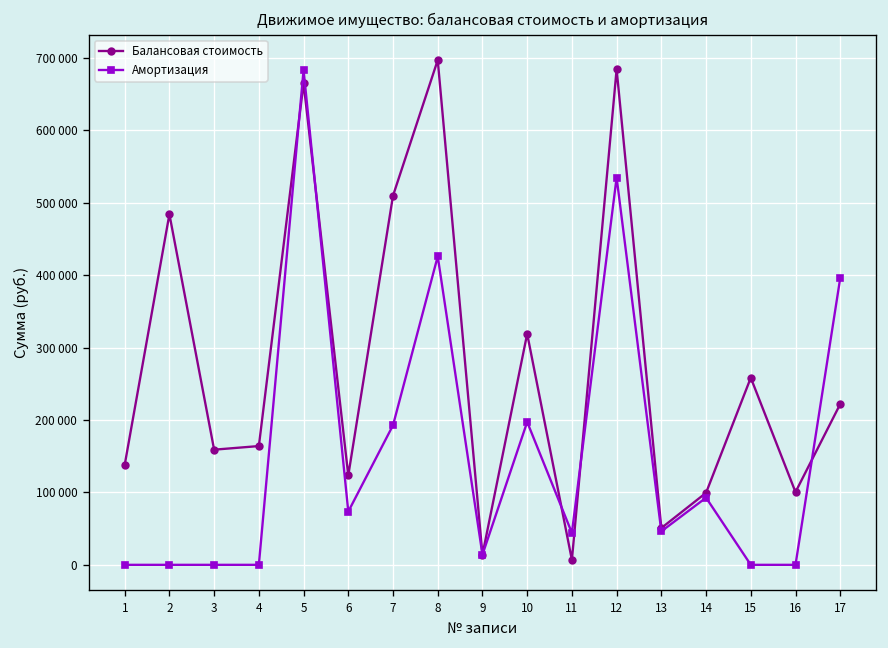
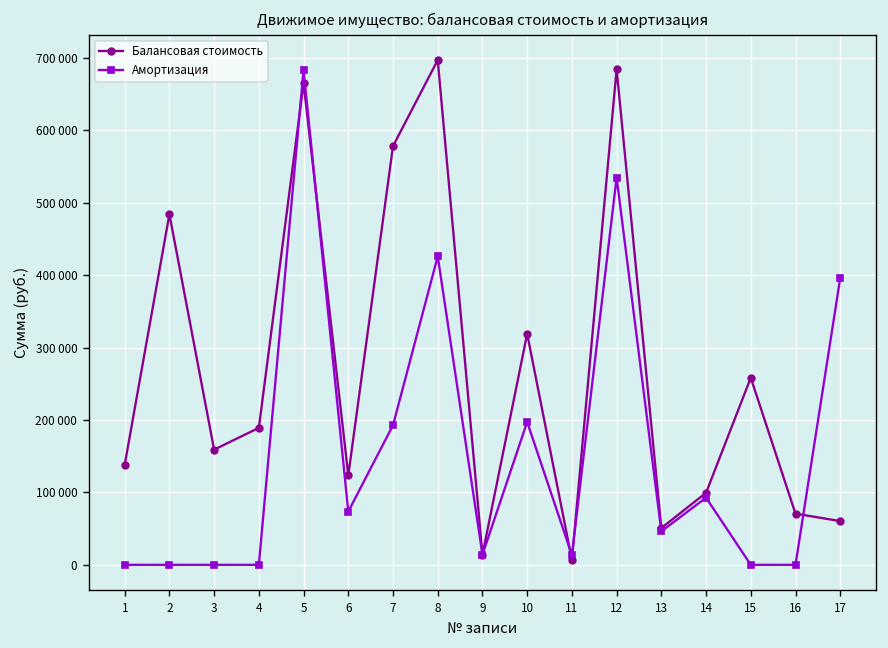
Балансовая стоимость, 4: 160000 -> 190000
Балансовая стоимость, 7: 510000 -> 580000
Амортизация, 11: 40000 -> 10000
Балансовая стоимость, 16: 100000 -> 70000
Балансовая стоимость, 17: 220000 -> 60000
